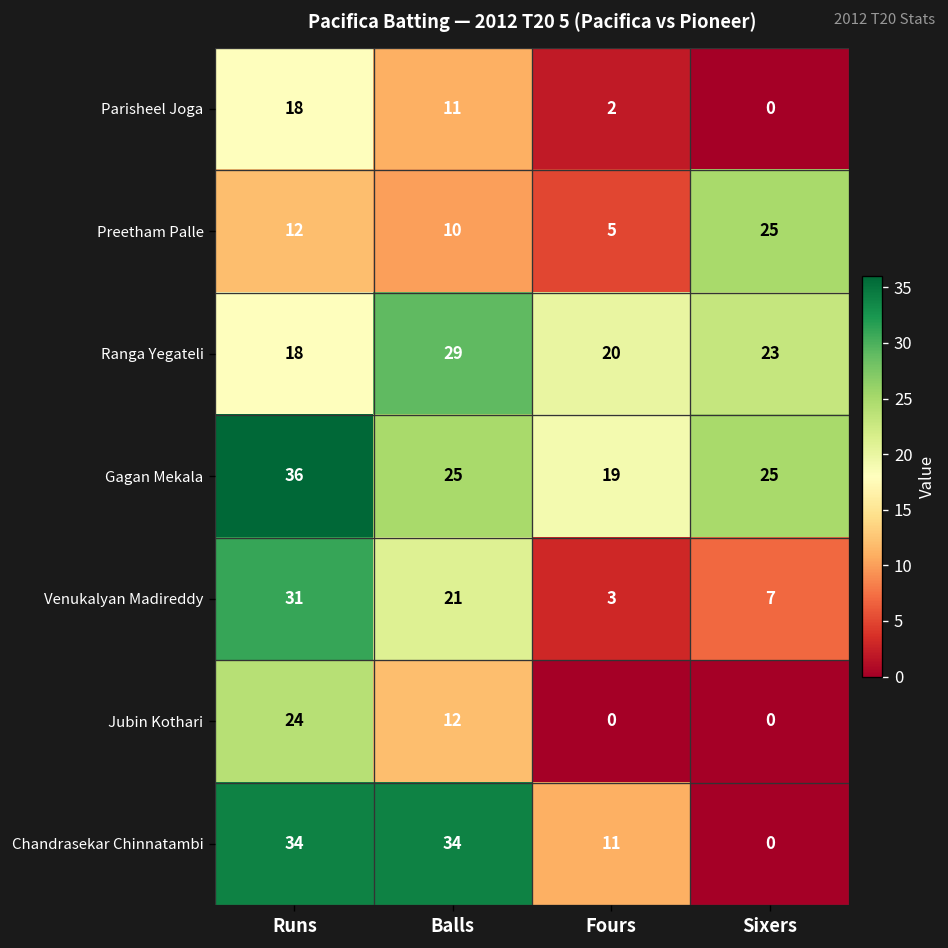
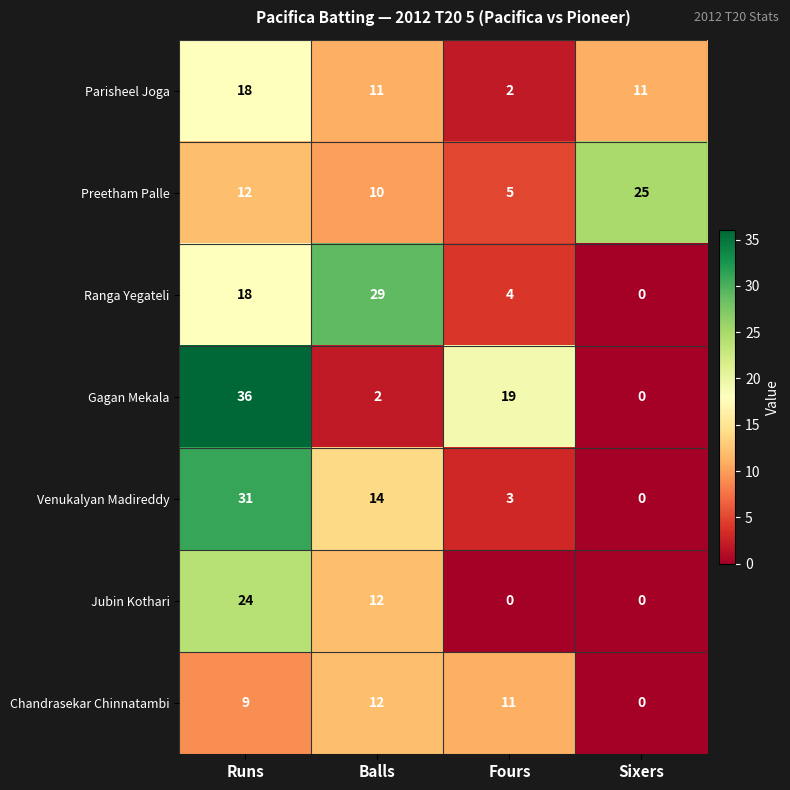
Parisheel Joga, Sixers: 0 -> 11
Ranga Yegateli, Fours: 20 -> 4
Ranga Yegateli, Sixers: 23 -> 0
Gagan Mekala, Balls: 25 -> 2
Gagan Mekala, Sixers: 25 -> 0
Venukalyan Madireddy, Balls: 21 -> 14
Venukalyan Madireddy, Sixers: 7 -> 0
Chandrasekar Chinnatambi, Runs: 34 -> 9
Chandrasekar Chinnatambi, Balls: 34 -> 12
